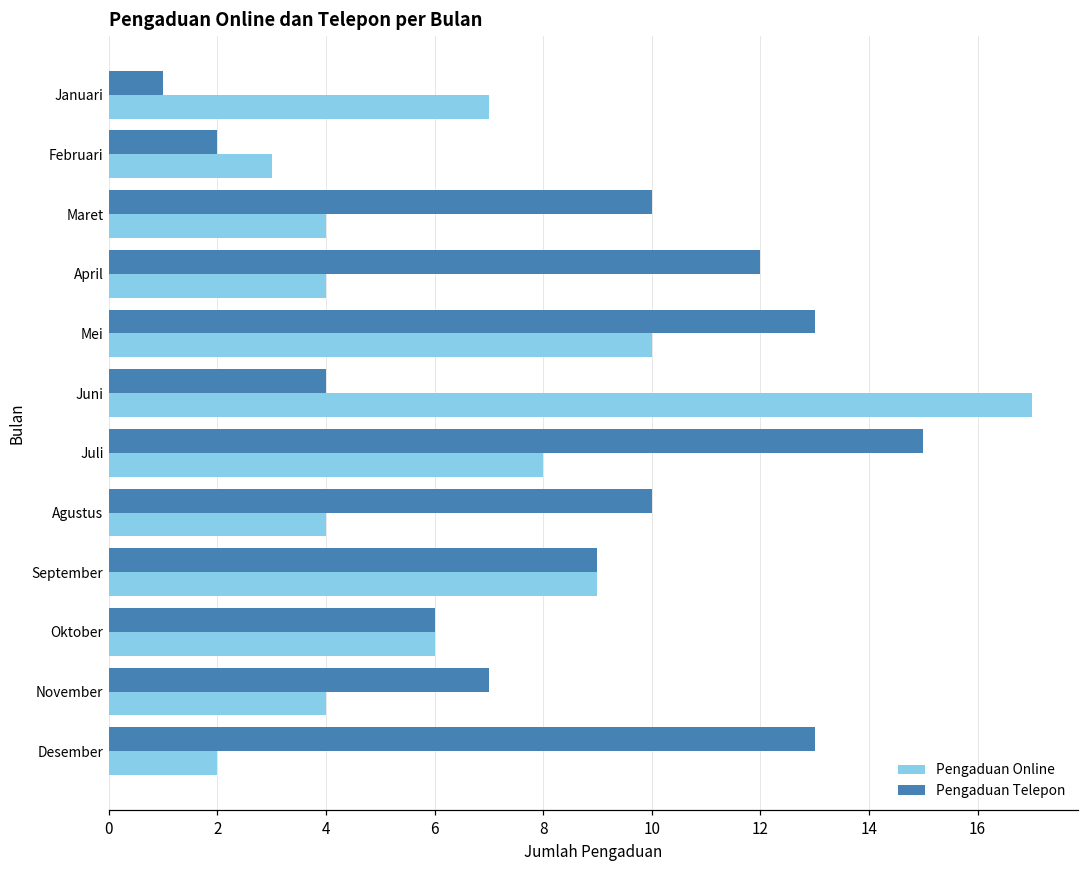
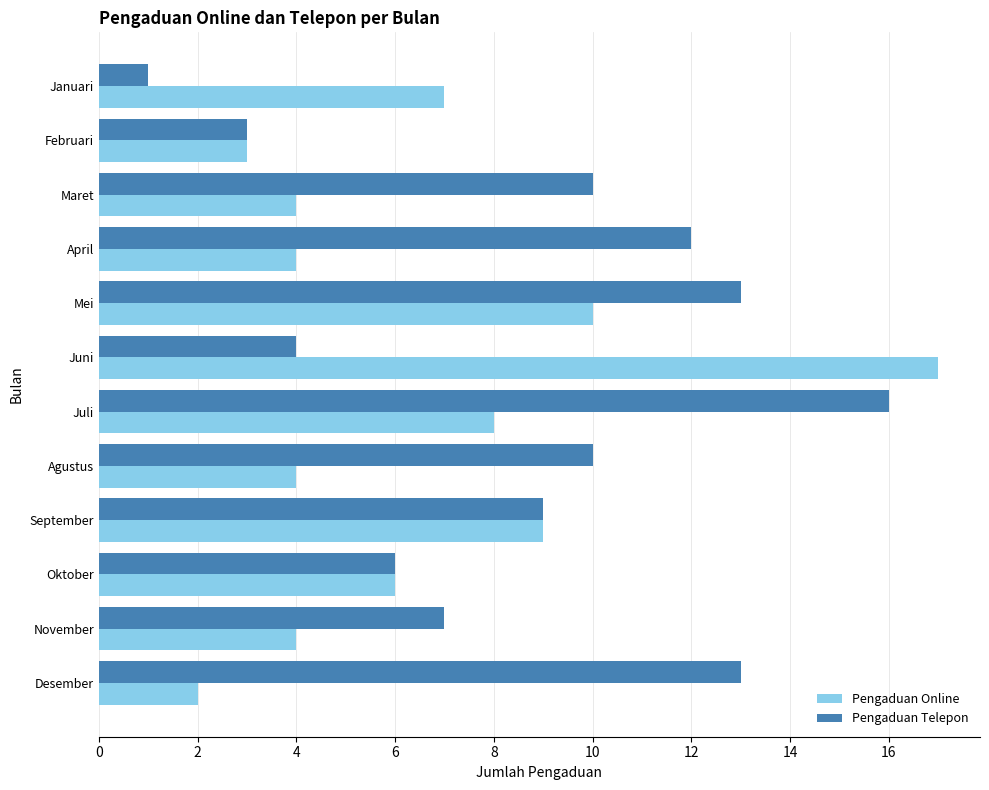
Pengaduan Telepon, Februari: 2 -> 3
Pengaduan Telepon, Juli: 15 -> 16
